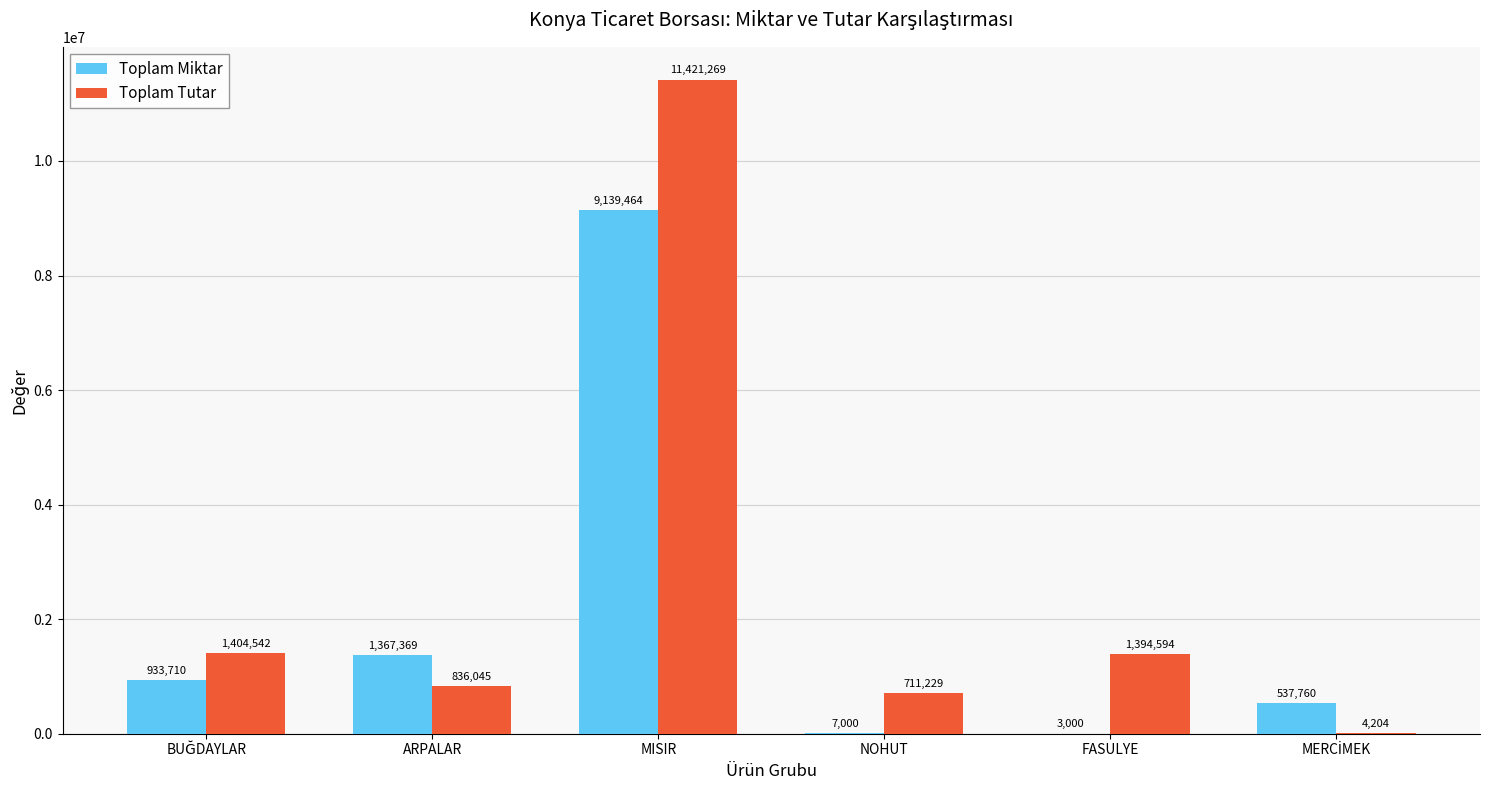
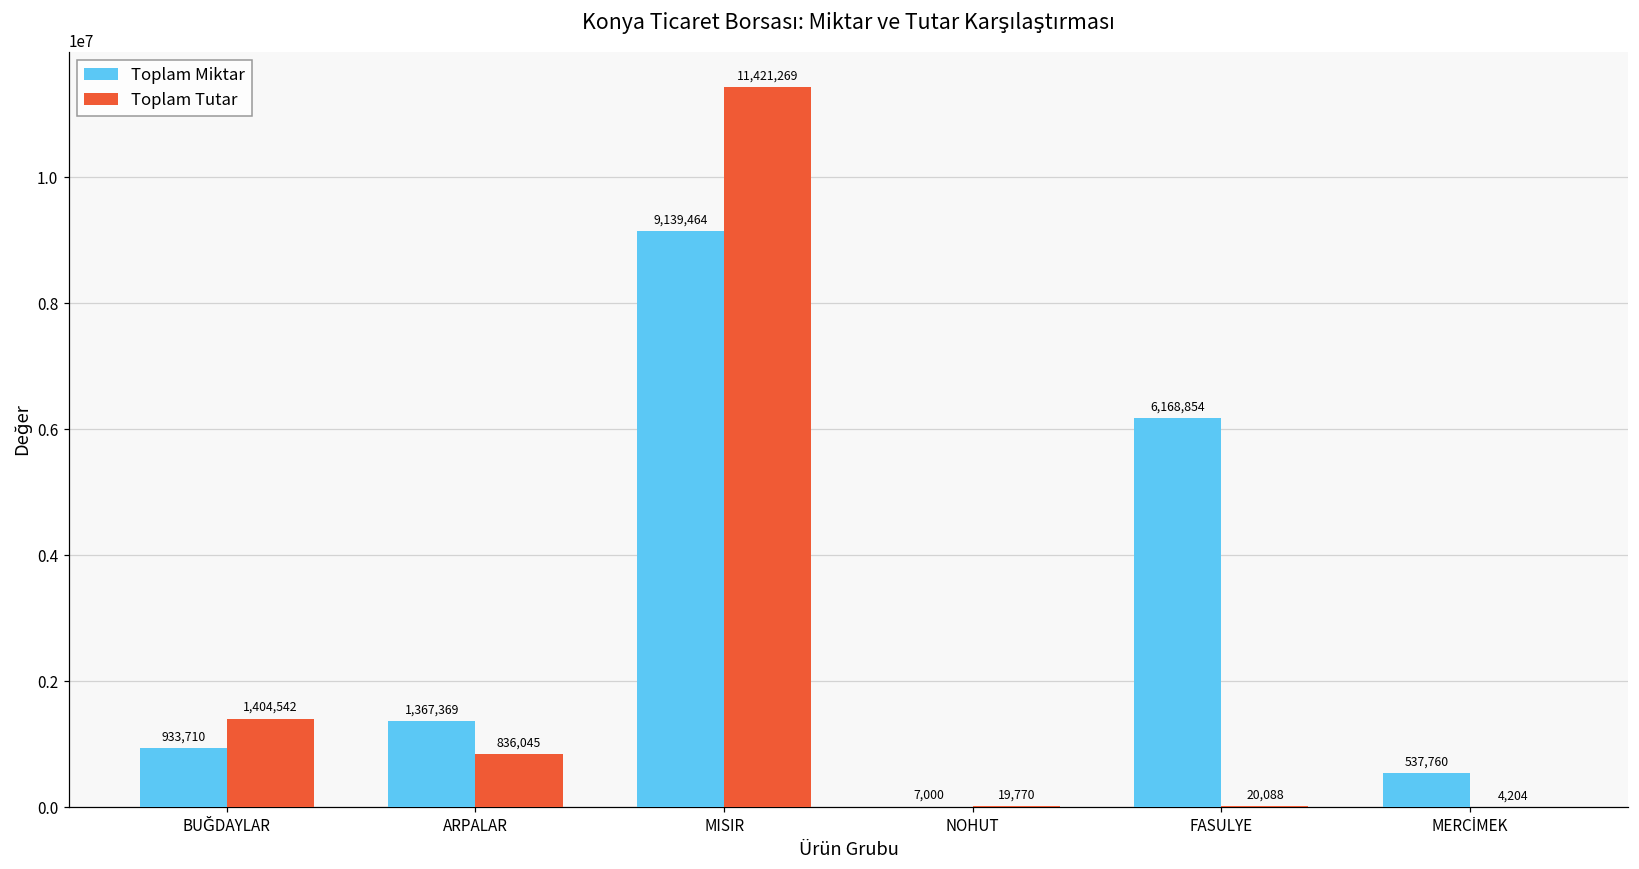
Toplam Tutar, NOHUT: 711,229 -> 19,770
Toplam Miktar, FASULYE: 3,000 -> 6,168,854
Toplam Tutar, FASULYE: 1,394,594 -> 20,088
